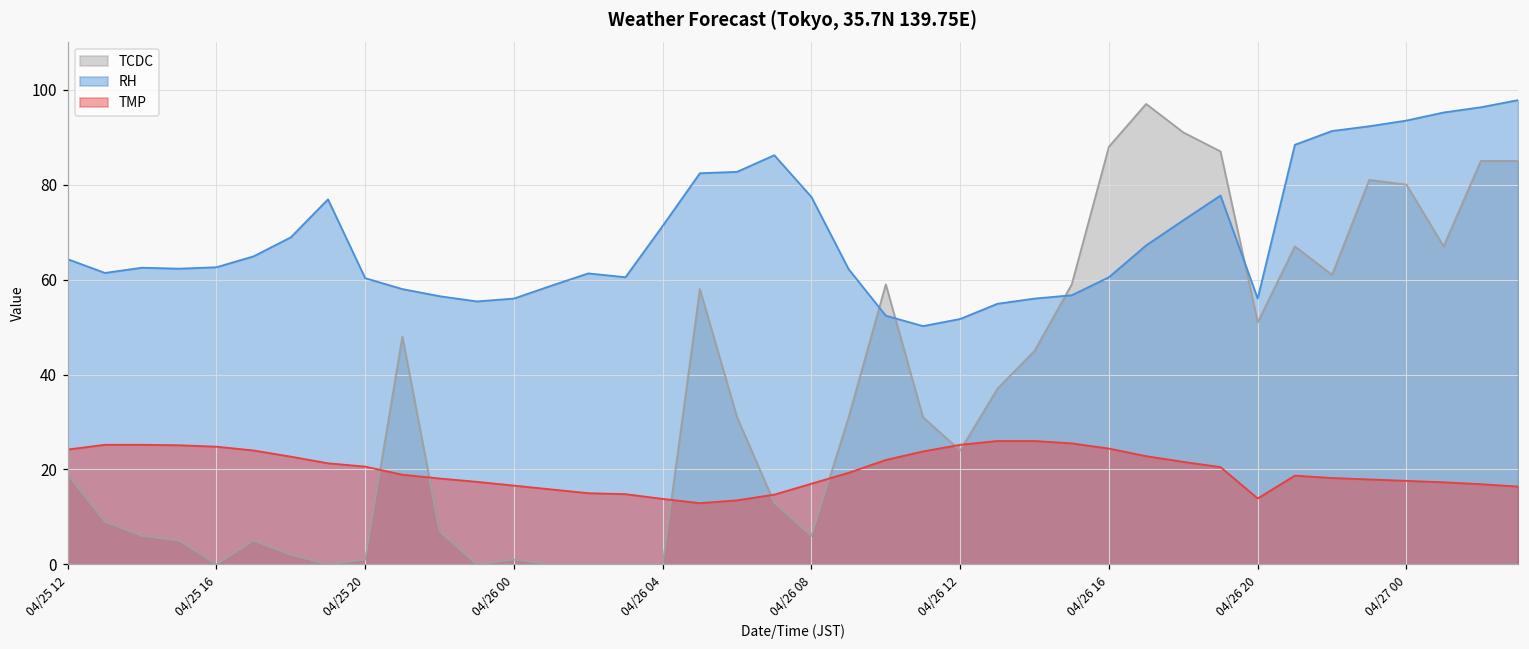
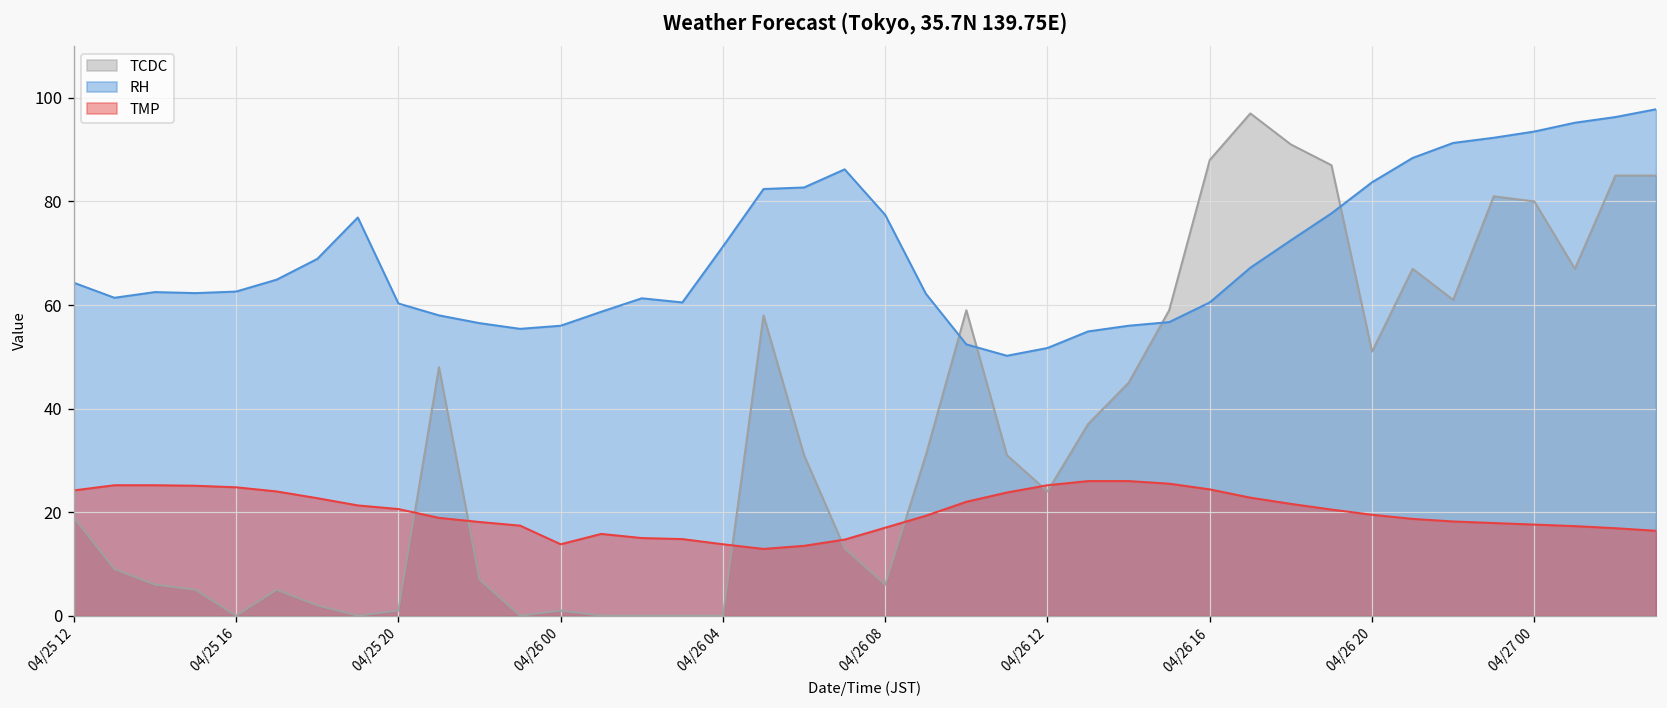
TMP, 04/26 00: 17 -> 14
RH, 04/26 20: 56 -> 84
TMP, 04/26 20: 14 -> 20
